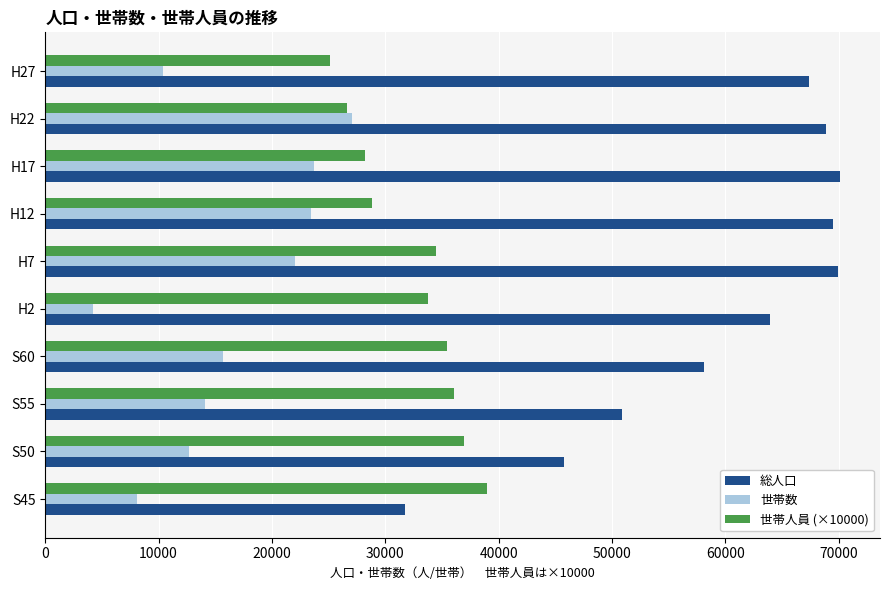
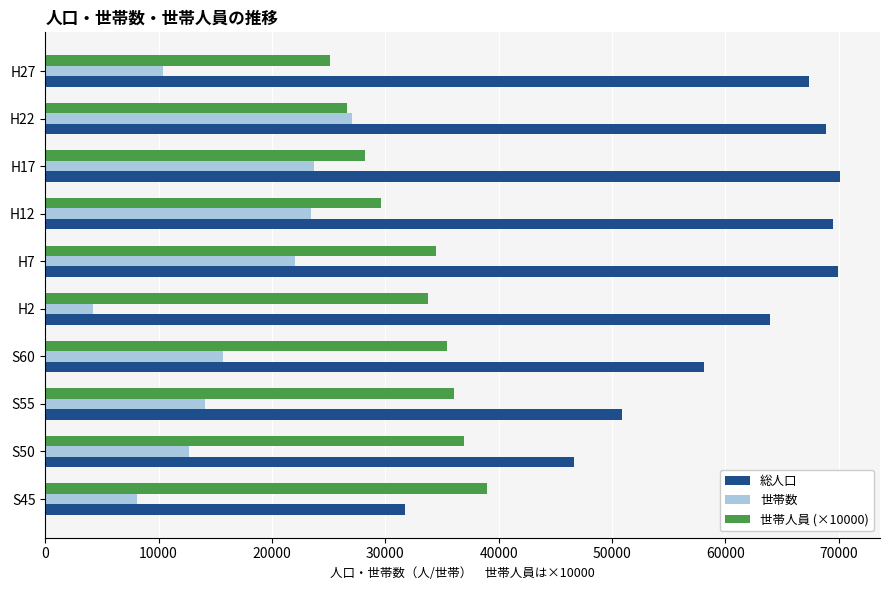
世帯人員 (×10000), H12: 28800 -> 29600
総人口, S50: 45800 -> 46600
